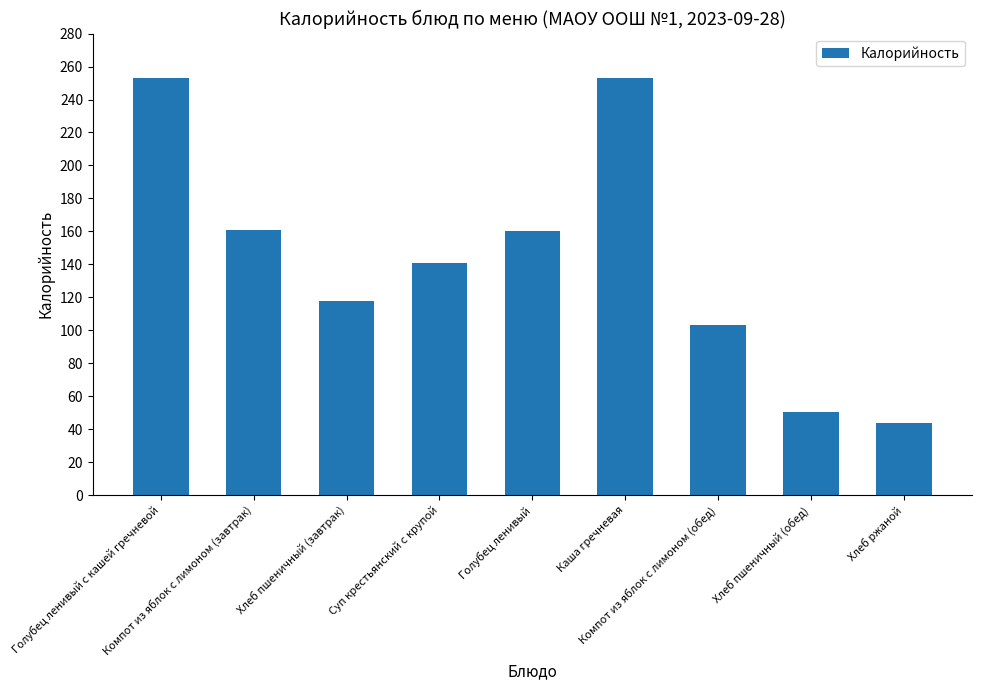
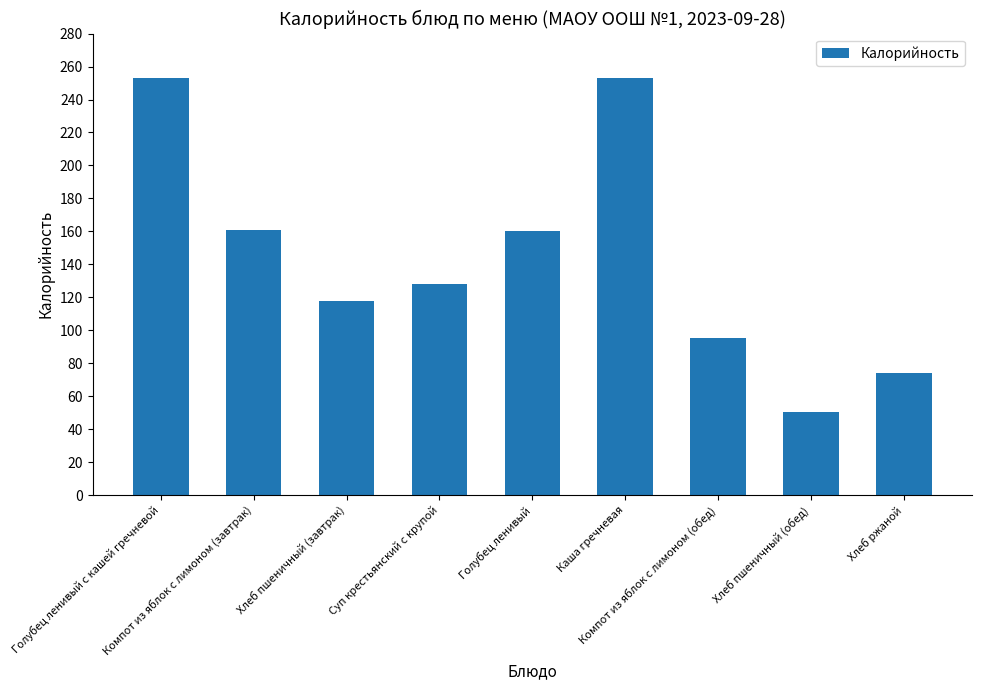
Суп крестьянский с крупой: 141 -> 128
Компот из яблок с лимоном (обед): 103 -> 96
Хлеб ржаной: 44 -> 74
